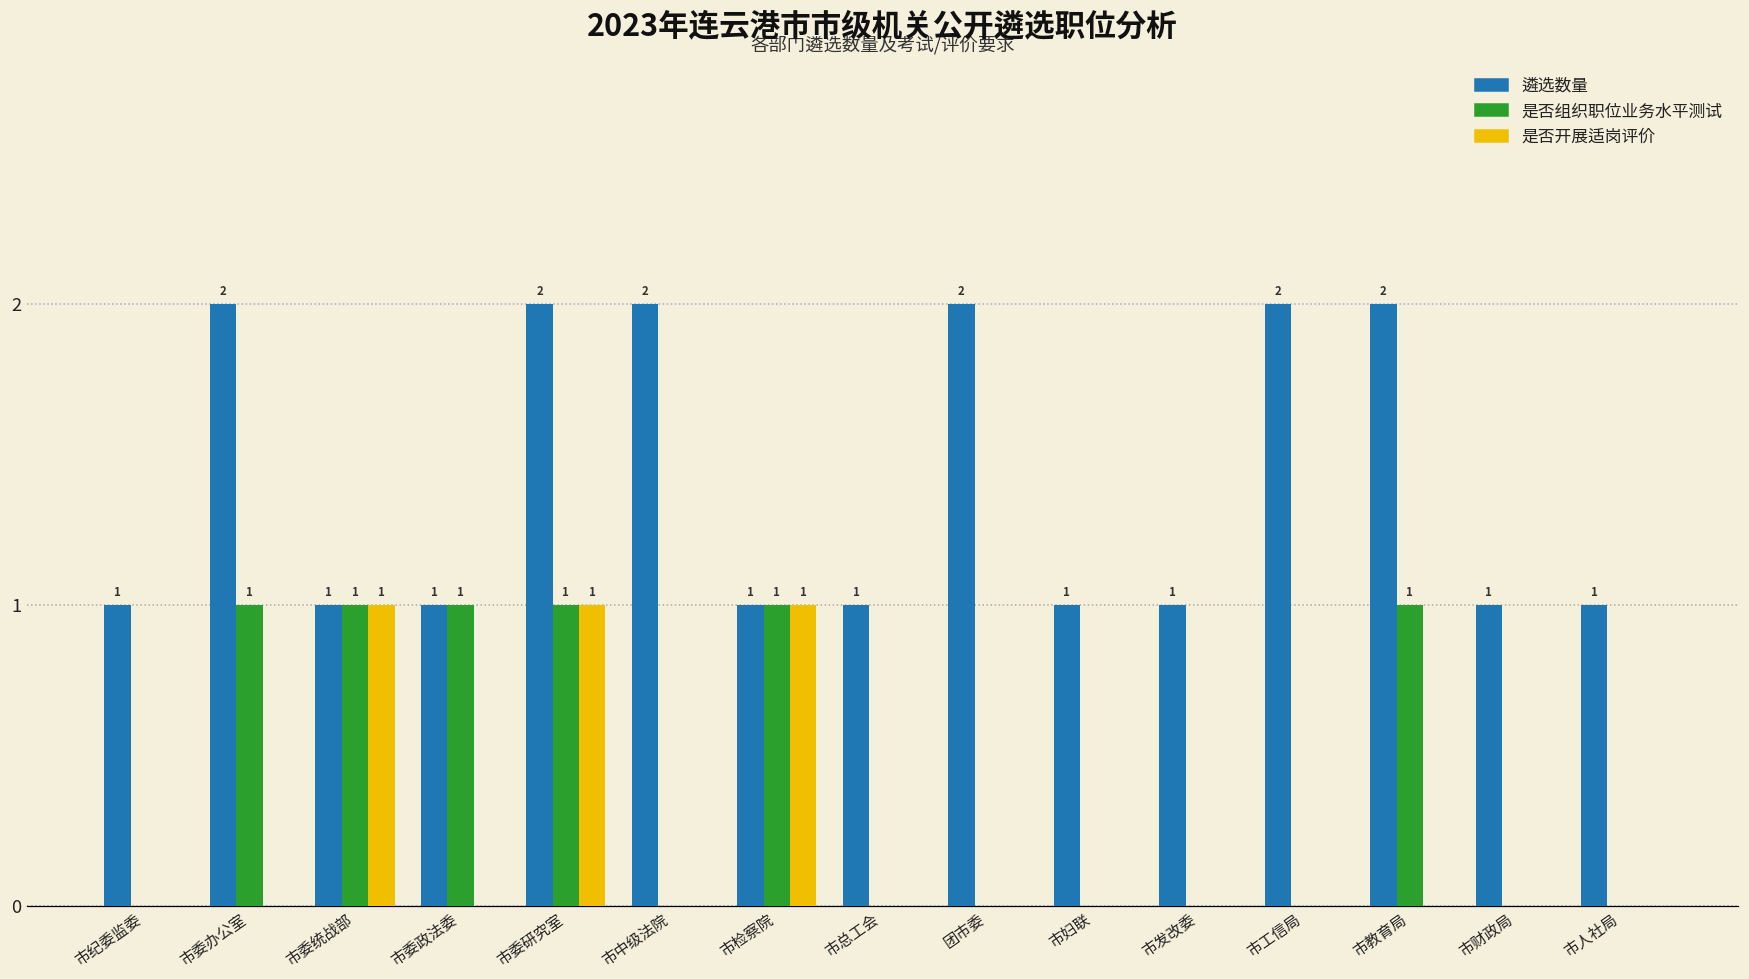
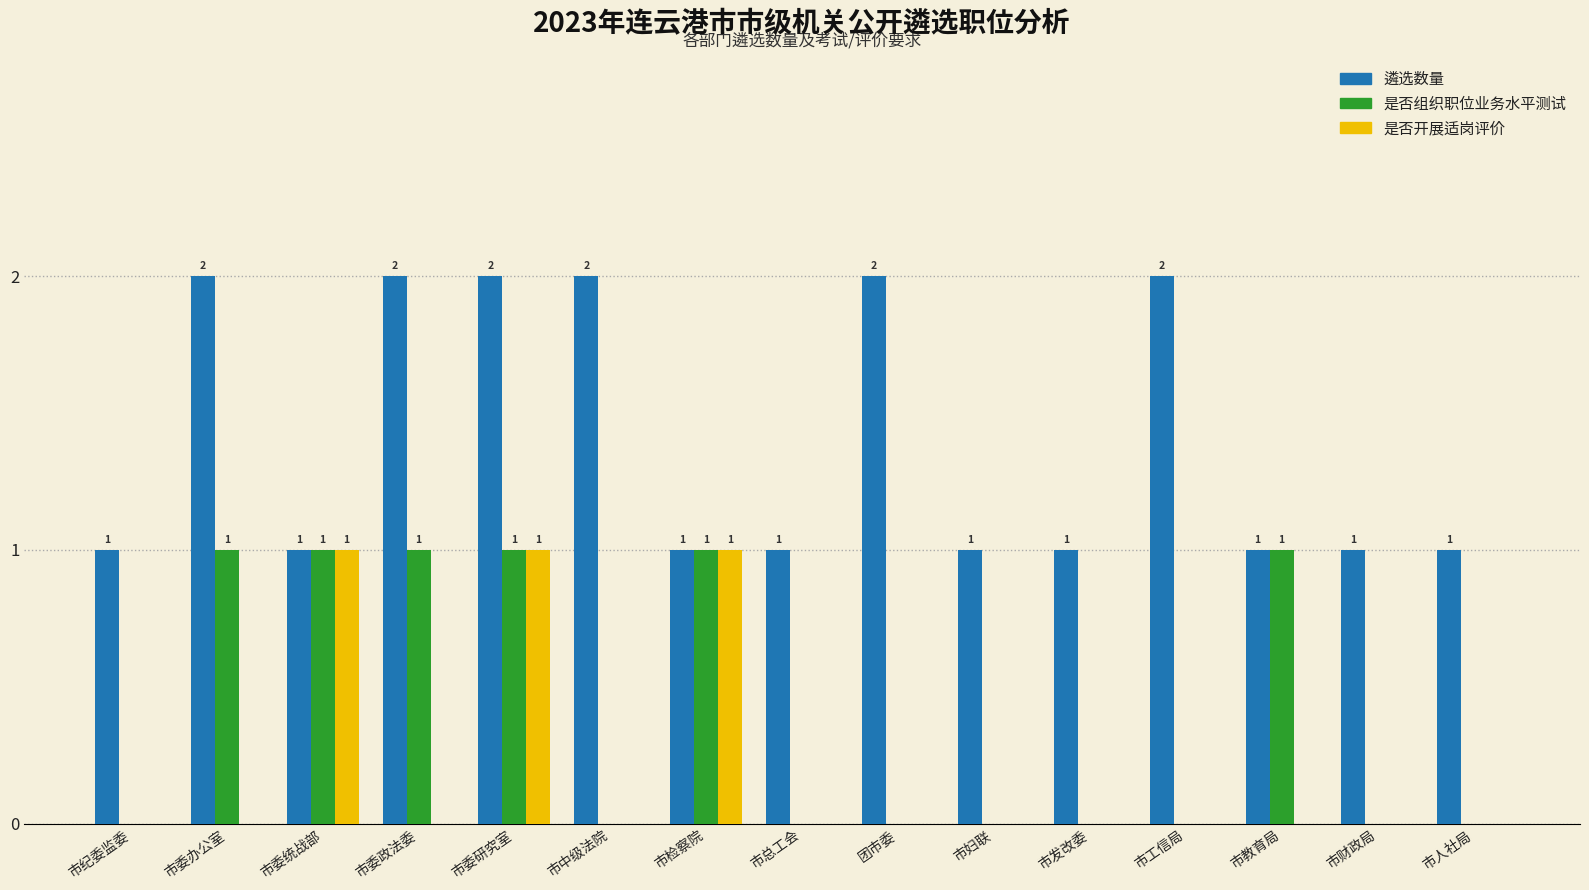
遴选数量, 市委政法委: 1 -> 2
遴选数量, 市教育局: 2 -> 1
